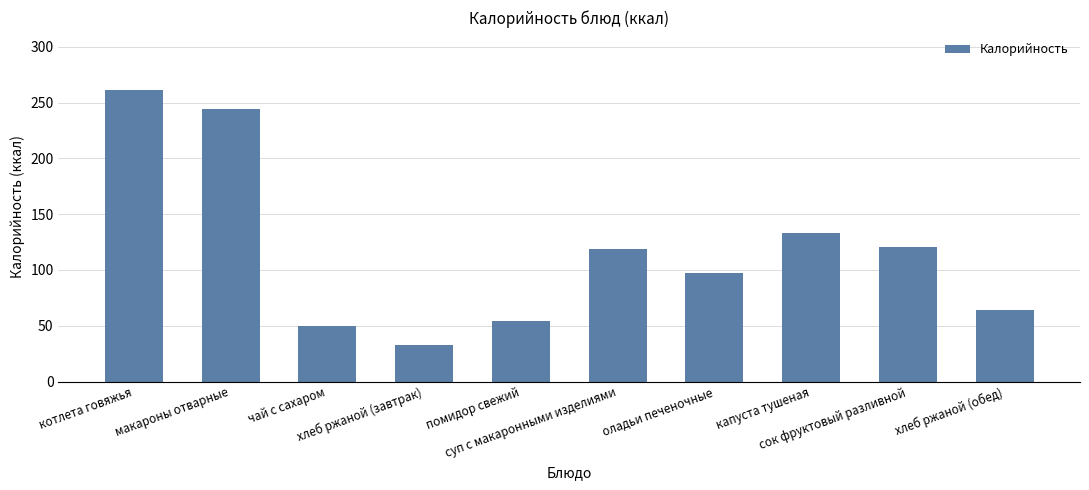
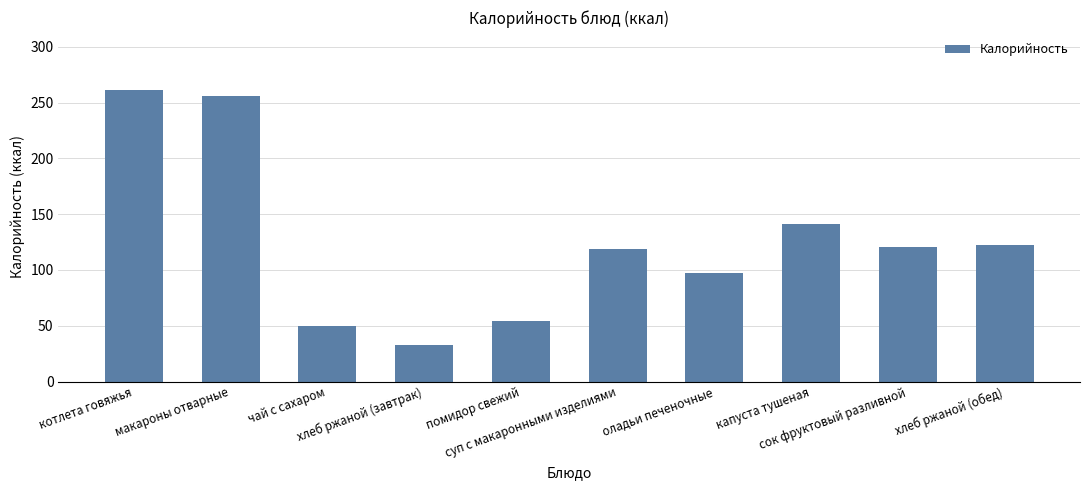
макароны отварные: 245 -> 256
капуста тушеная: 133 -> 141
хлеб ржаной (обед): 64 -> 123
